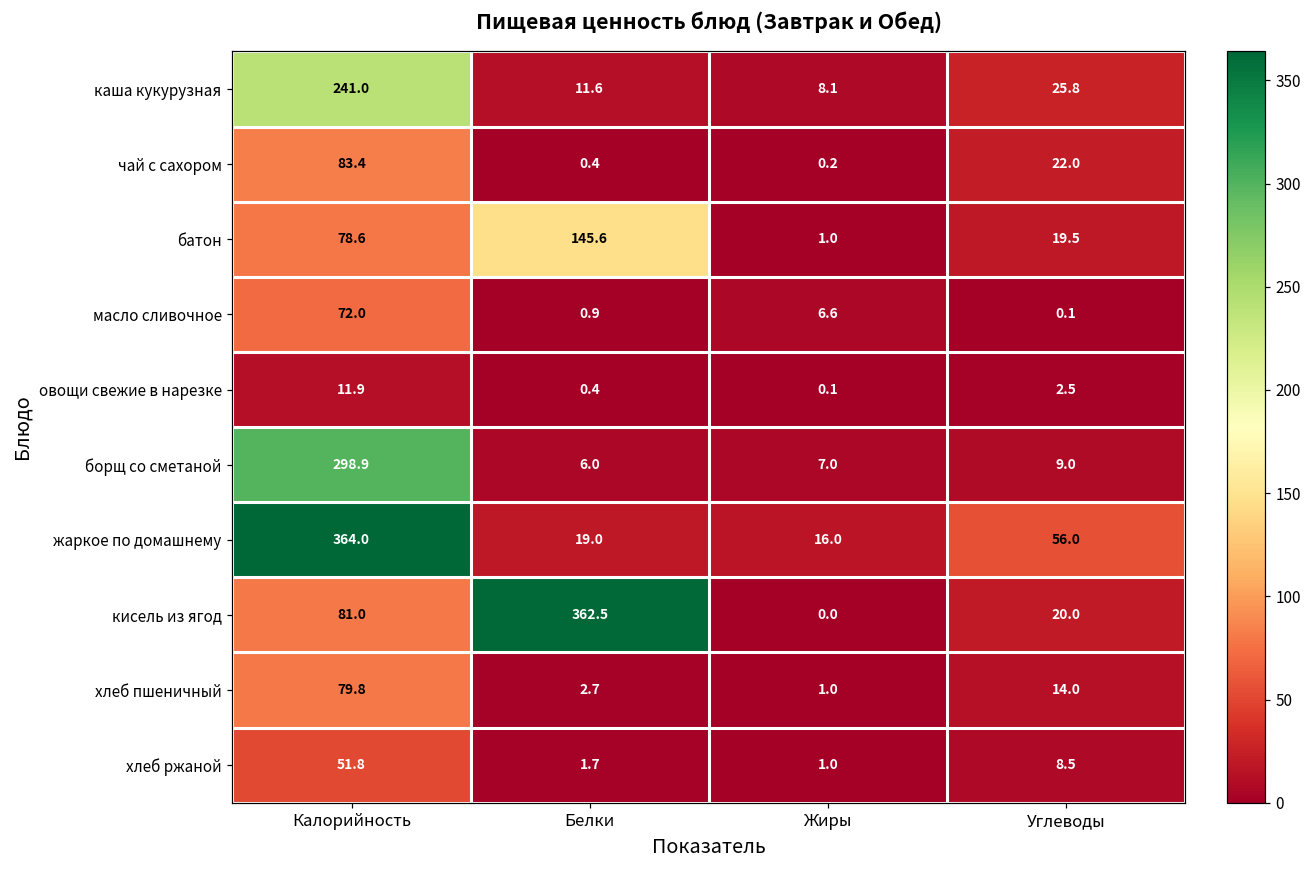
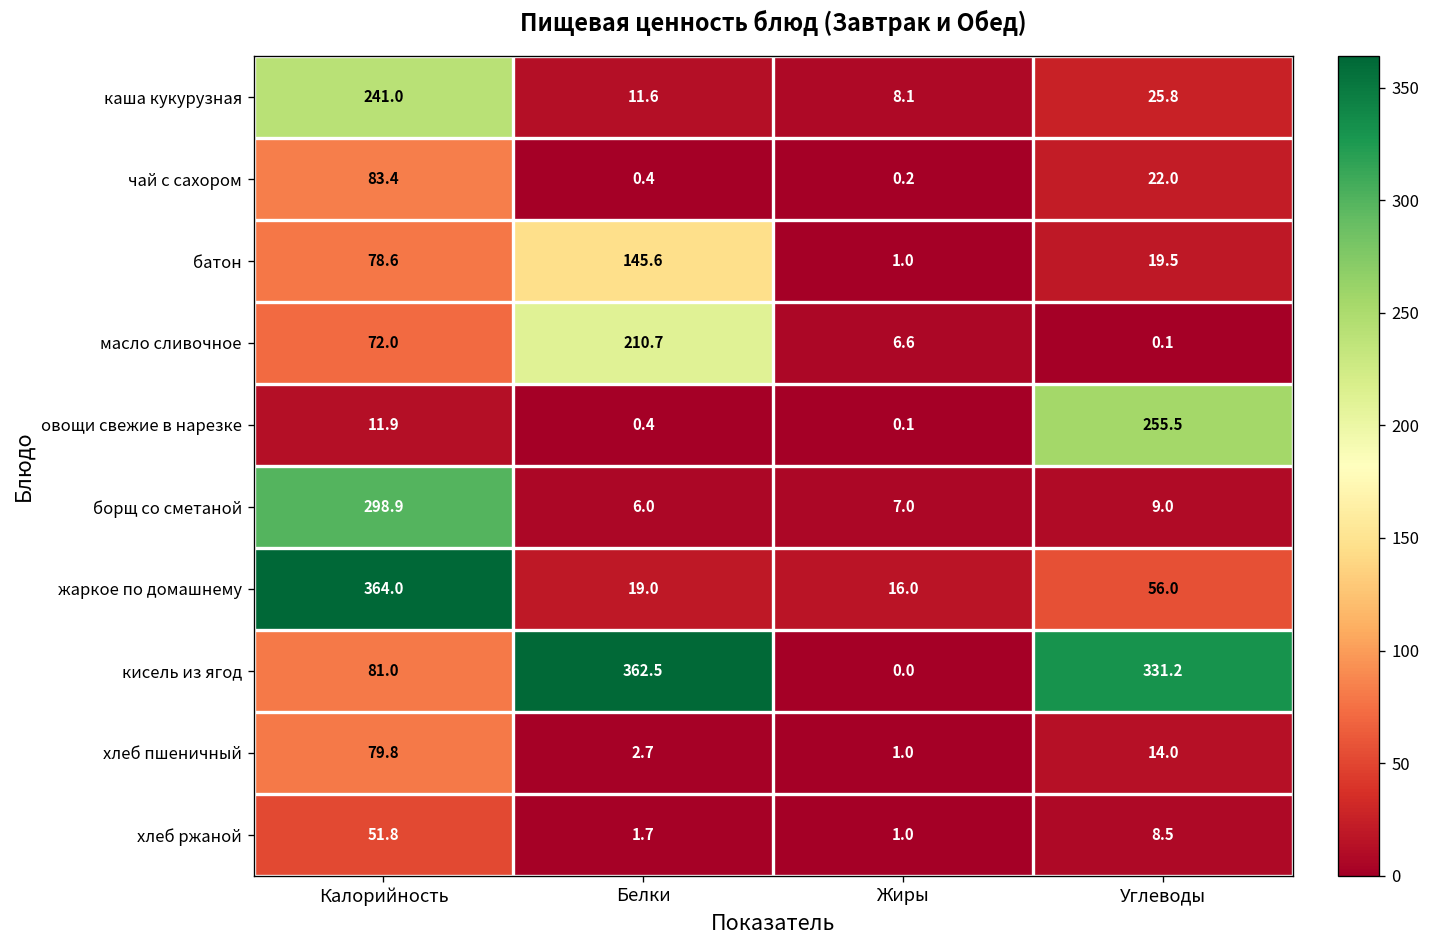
масло сливочное, Белки: 0.9 -> 210.7
овощи свежие в нарезке, Углеводы: 2.5 -> 255.5
кисель из ягод, Углеводы: 20.0 -> 331.2
